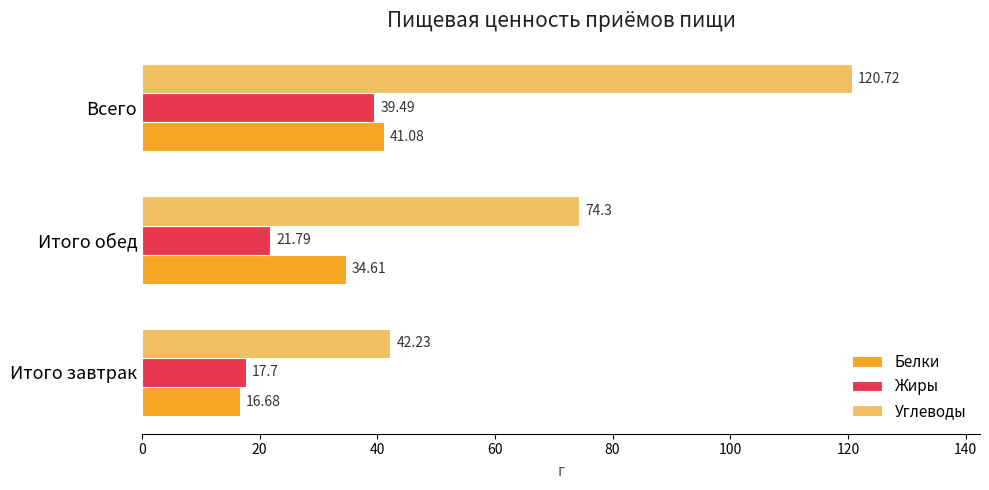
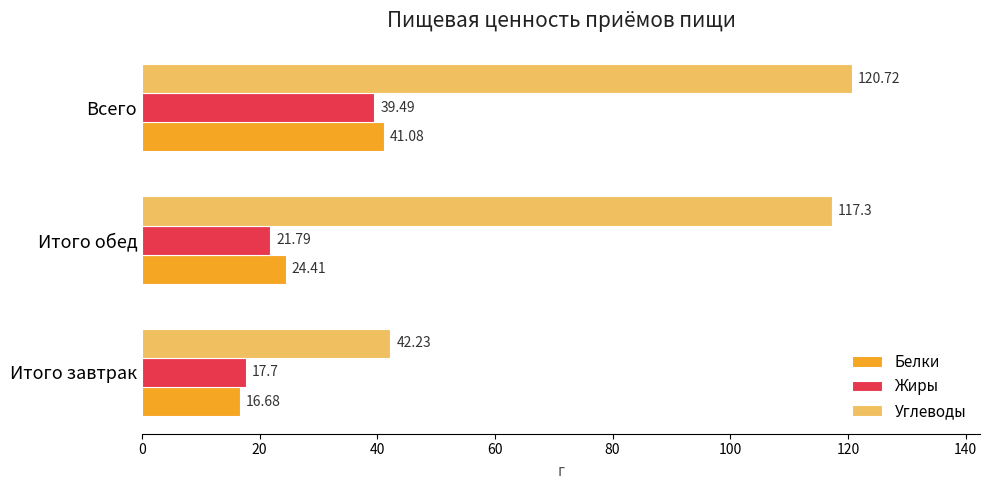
Углеводы, Итого обед: 74.3 -> 117.3
Белки, Итого обед: 34.61 -> 24.41
